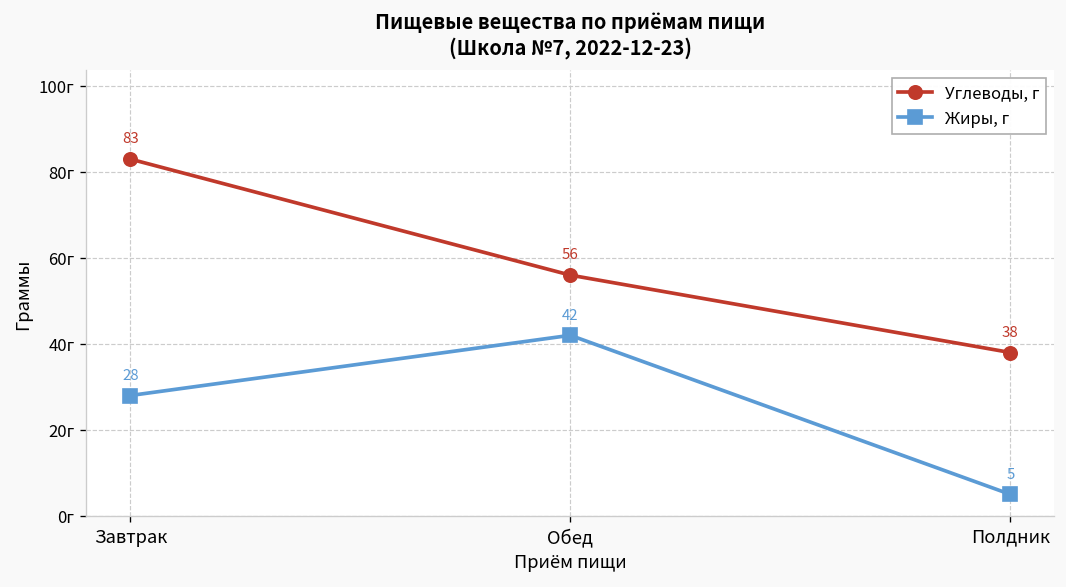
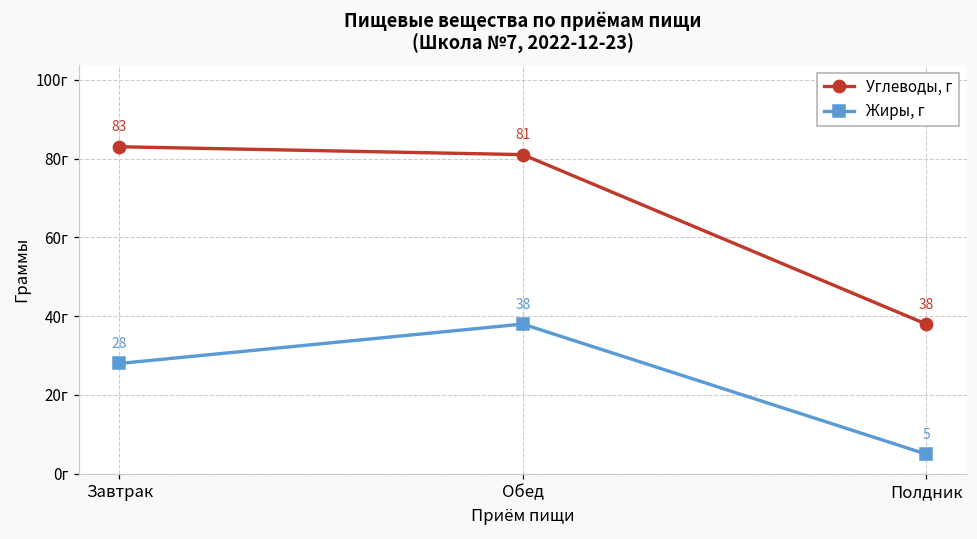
Углеводы, г, Обед: 56 -> 81
Жиры, г, Обед: 42 -> 38
